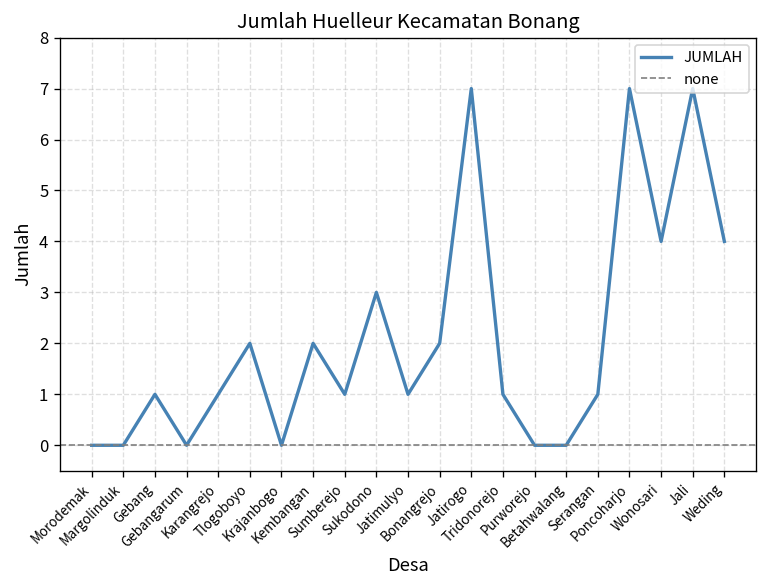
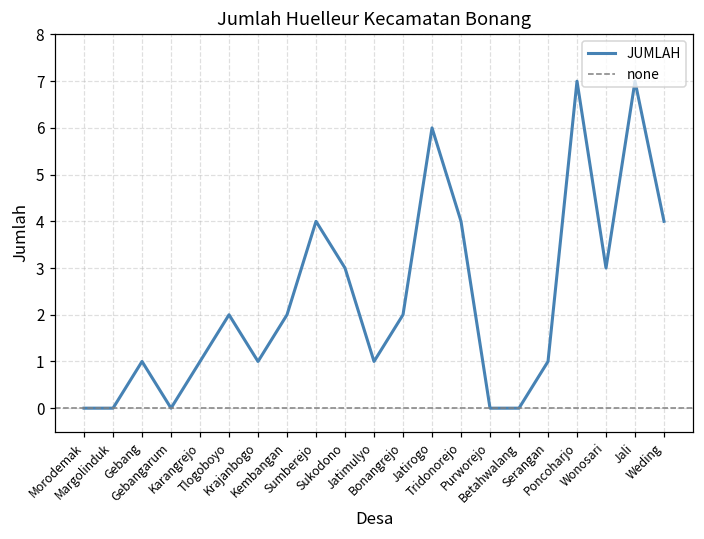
Krajanbogo: 0 -> 1
Sumberejo: 1 -> 4
Jatirogo: 7 -> 6
Tridonorejo: 1 -> 4
Wonosari: 4 -> 3
